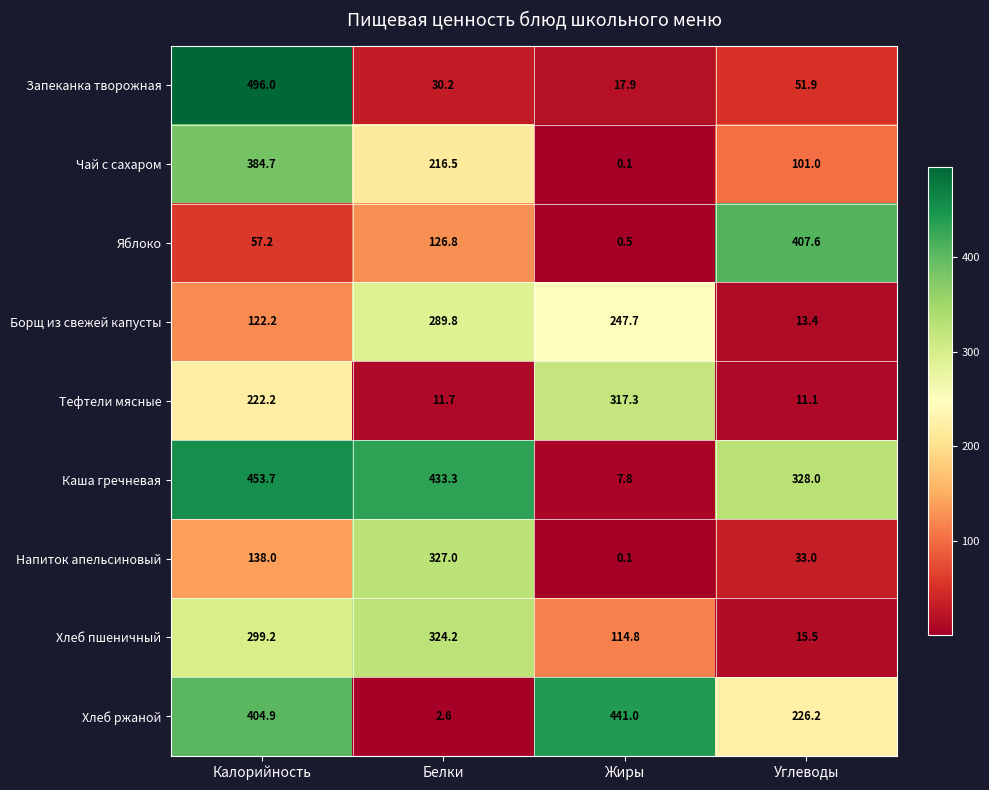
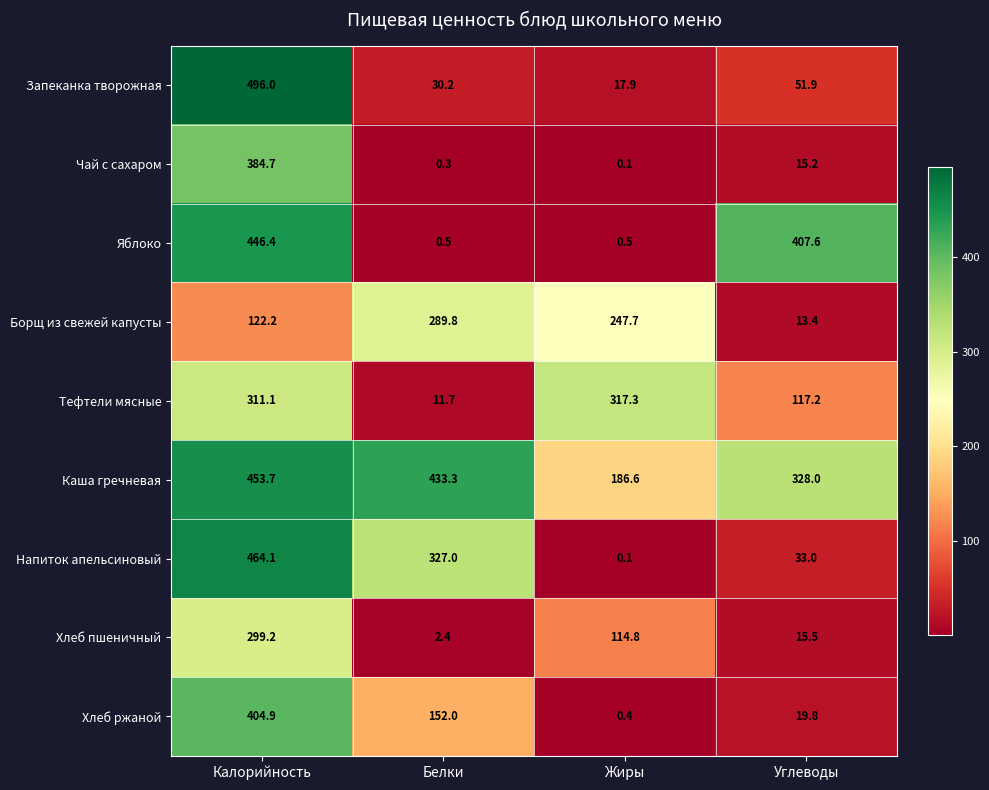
Чай с сахаром, Белки: 216.5 -> 0.3
Чай с сахаром, Углеводы: 101.0 -> 15.2
Яблоко, Калорийность: 57.2 -> 446.4
Яблоко, Белки: 126.8 -> 0.5
Тефтели мясные, Калорийность: 222.2 -> 311.1
Тефтели мясные, Углеводы: 11.1 -> 117.2
Каша гречневая, Жиры: 7.8 -> 186.6
Напиток апельсиновый, Калорийность: 138.0 -> 464.1
Хлеб пшеничный, Белки: 324.2 -> 2.4
Хлеб ржаной, Белки: 2.6 -> 152.0
Хлеб ржаной, Жиры: 441.0 -> 0.4
Хлеб ржаной, Углеводы: 226.2 -> 19.8
